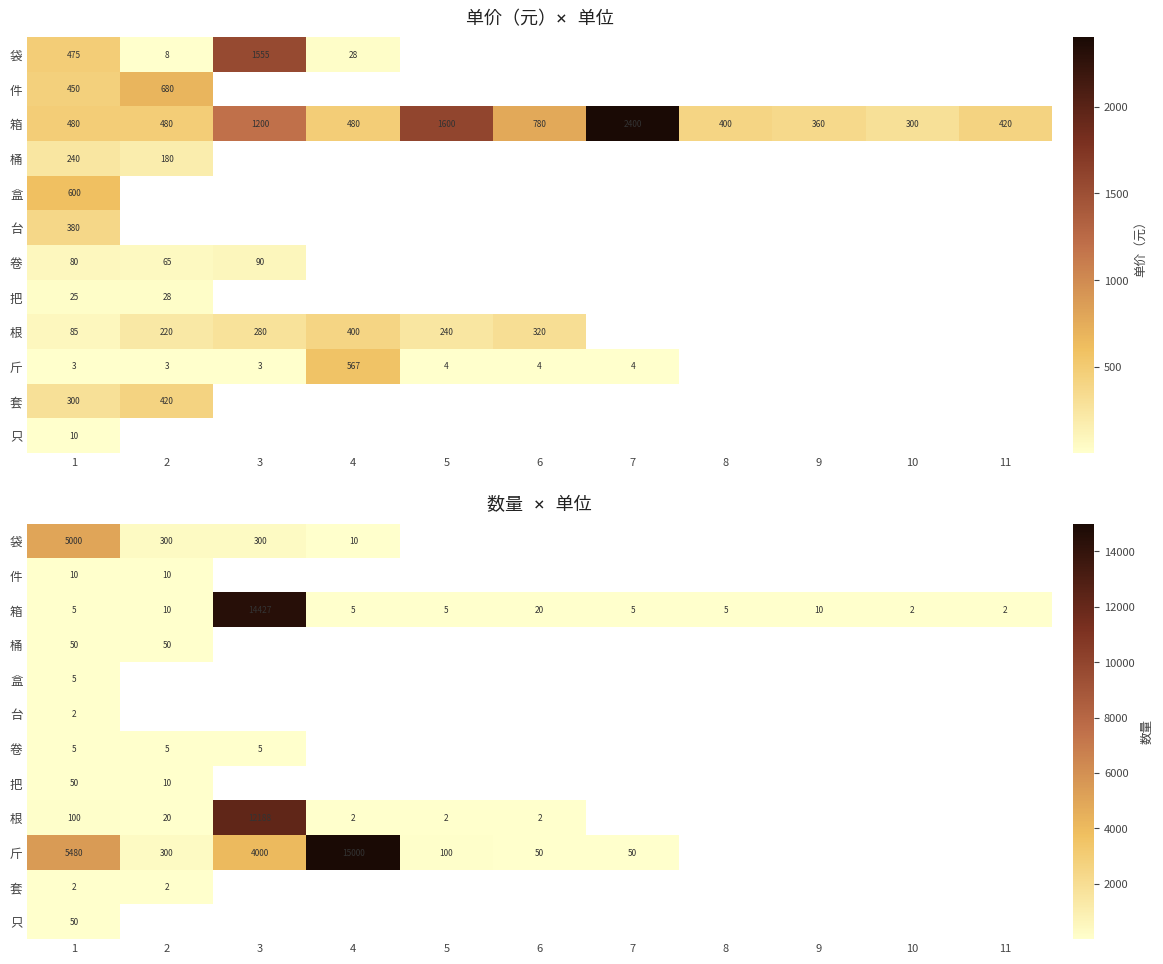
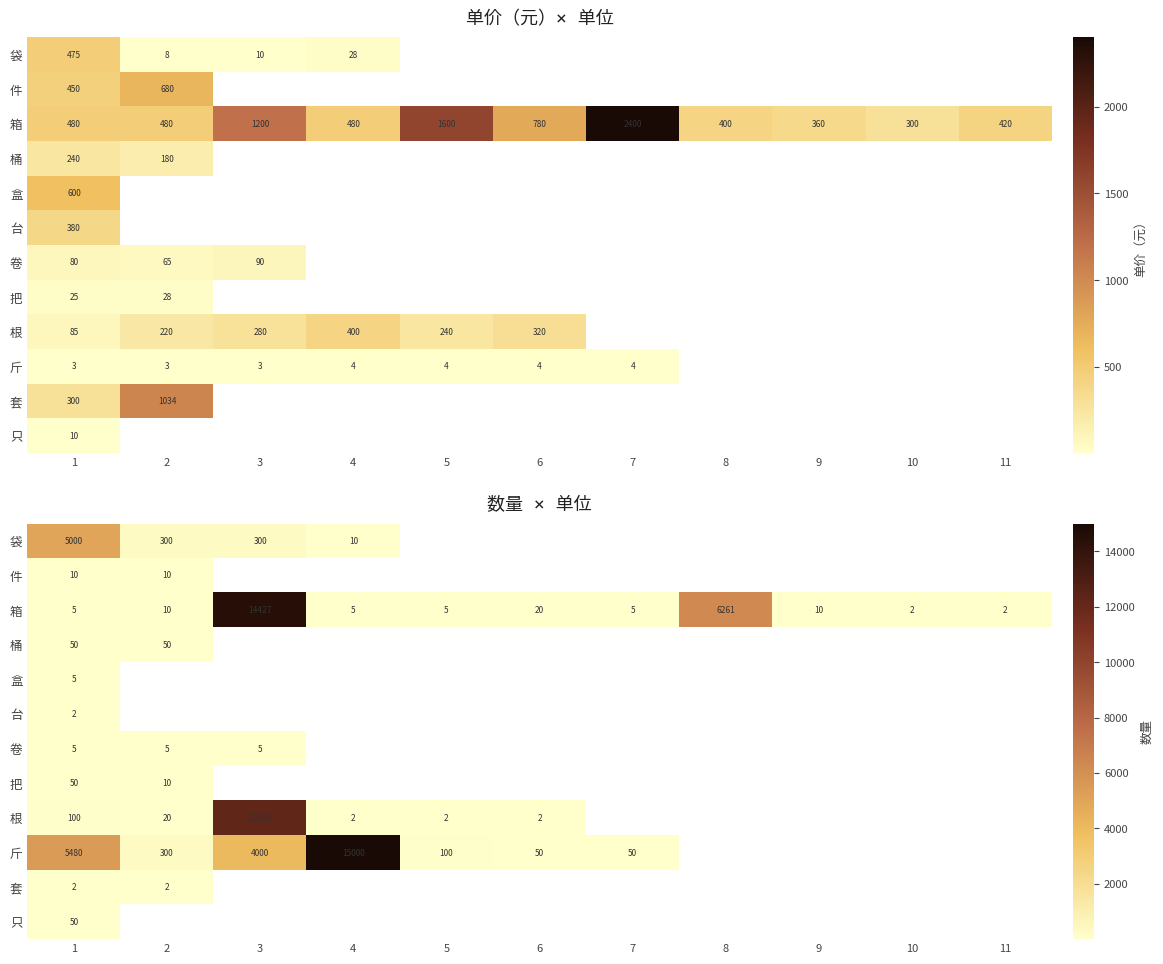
单价（元）× 单位, 袋, 3: 1555 -> 10
单价（元）× 单位, 斤, 4: 567 -> 4
单价（元）× 单位, 套, 2: 420 -> 1034
数量 × 单位, 箱, 8: 5 -> 6261
